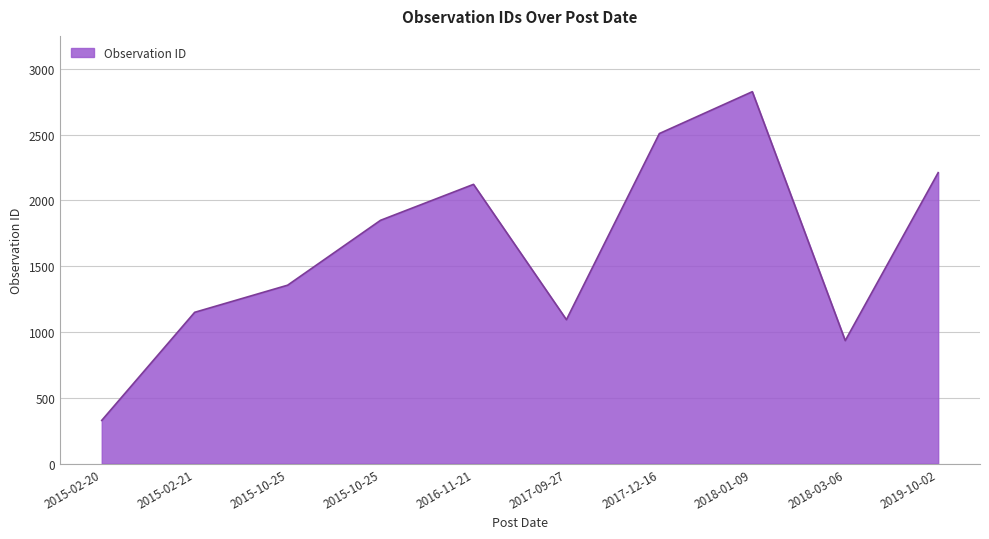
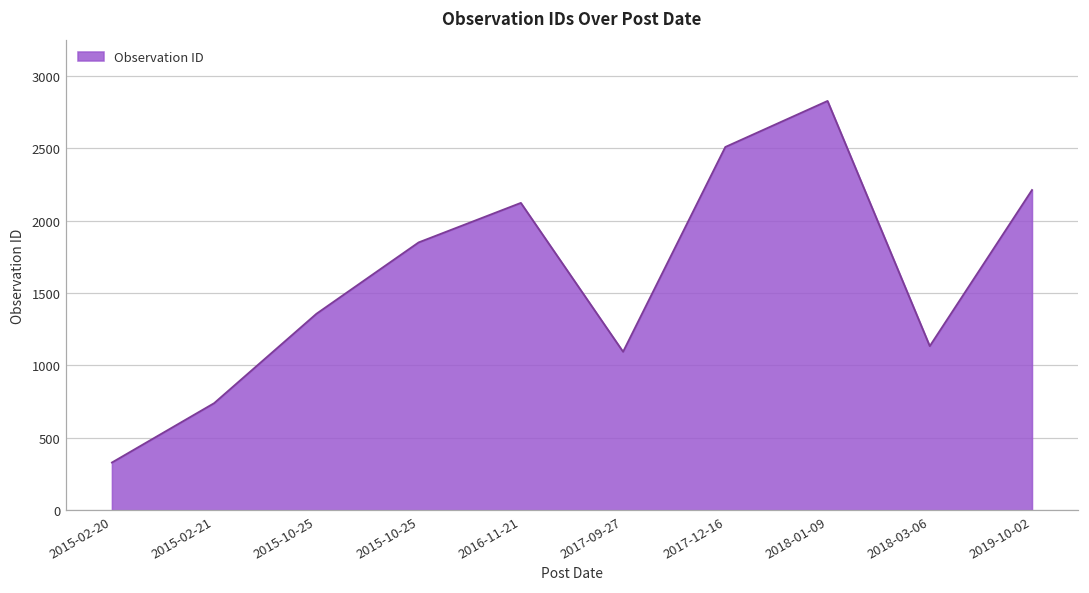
2015-02-21: 1150 -> 740
2018-03-06: 940 -> 1130
